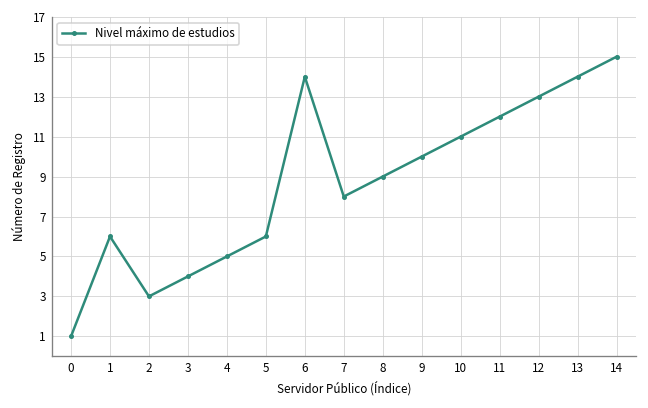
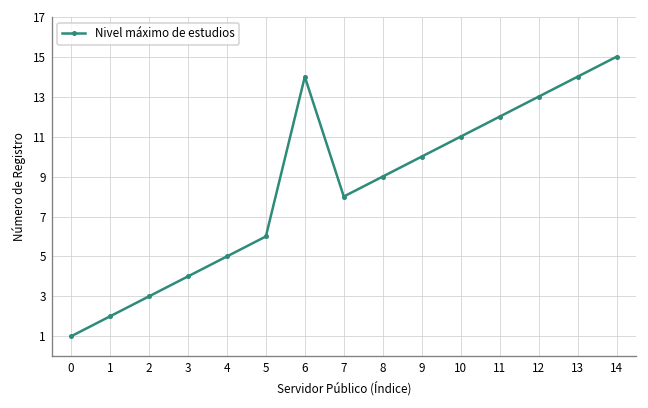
1: 6 -> 2
